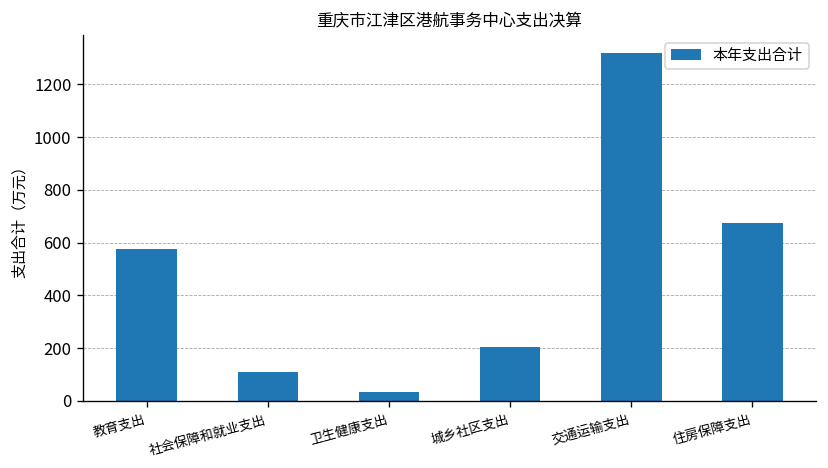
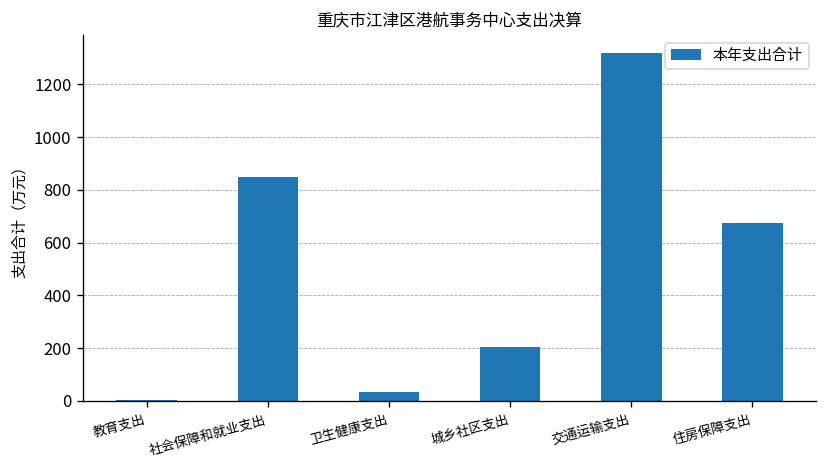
教育支出: 580 -> 0
社会保障和就业支出: 110 -> 850
